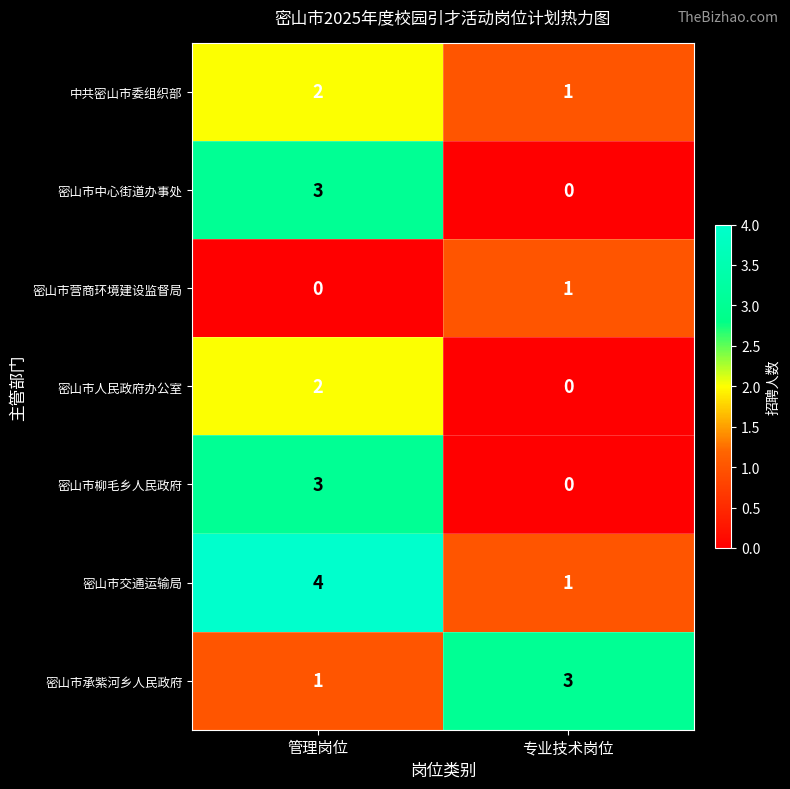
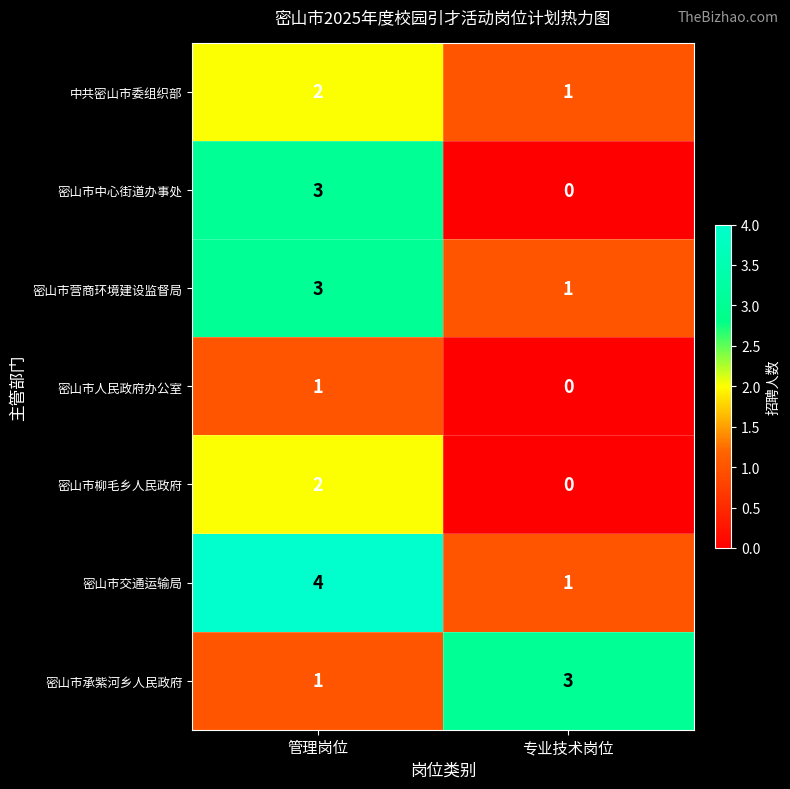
密山市营商环境建设监督局, 管理岗位: 0 -> 3
密山市人民政府办公室, 管理岗位: 2 -> 1
密山市柳毛乡人民政府, 管理岗位: 3 -> 2
